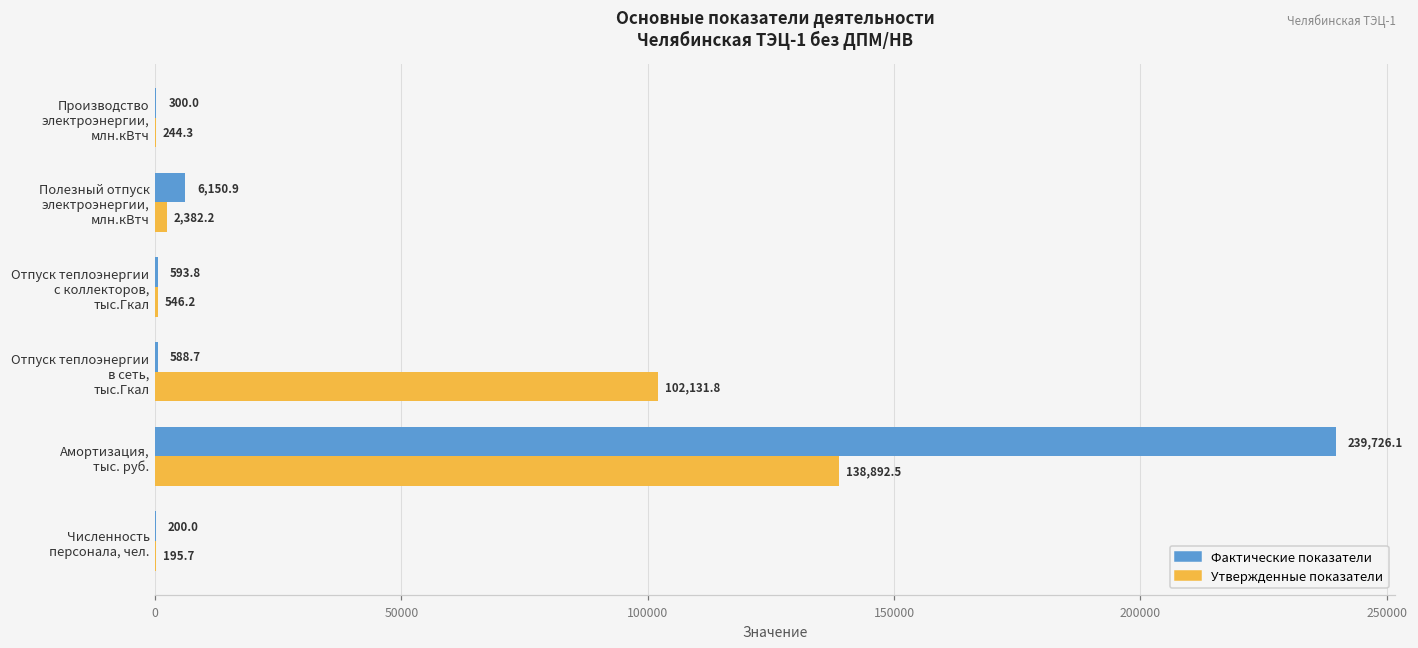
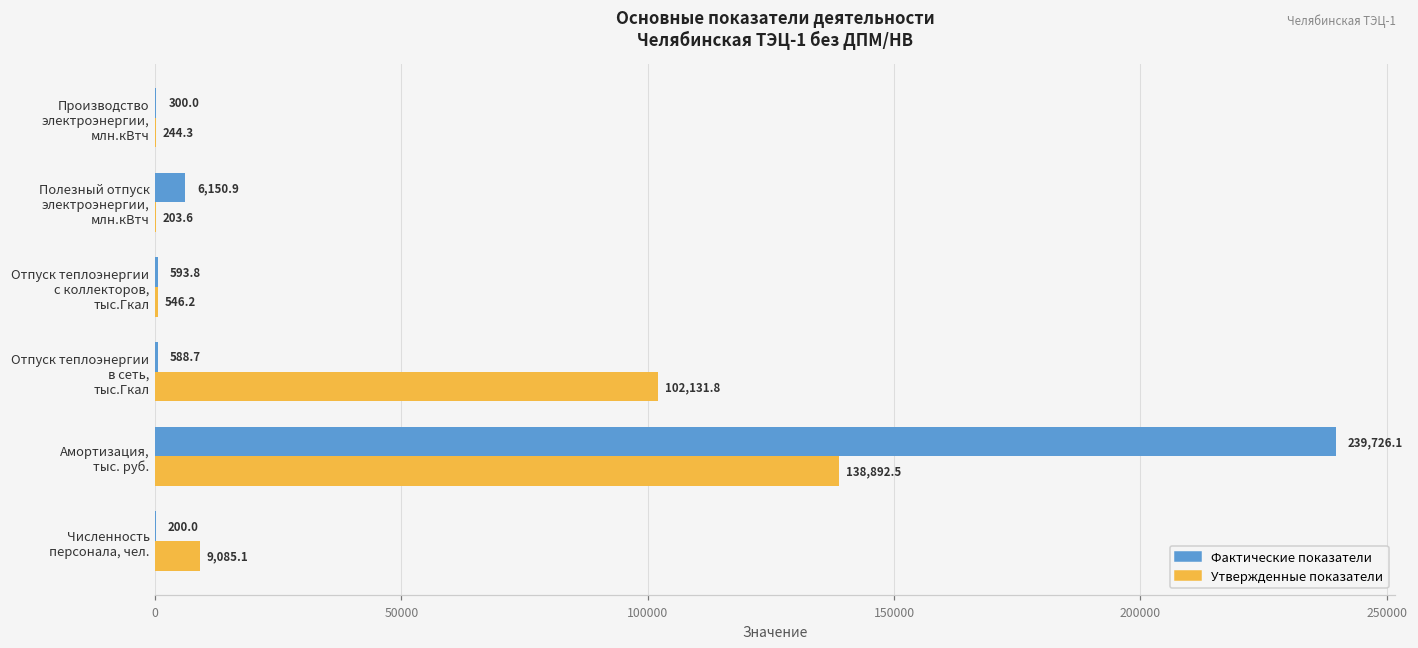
Утвержденные показатели, Полезный отпуск электроэнергии, млн.кВтч: 2,382.2 -> 203.6
Утвержденные показатели, Численность персонала, чел.: 195.7 -> 9,085.1
